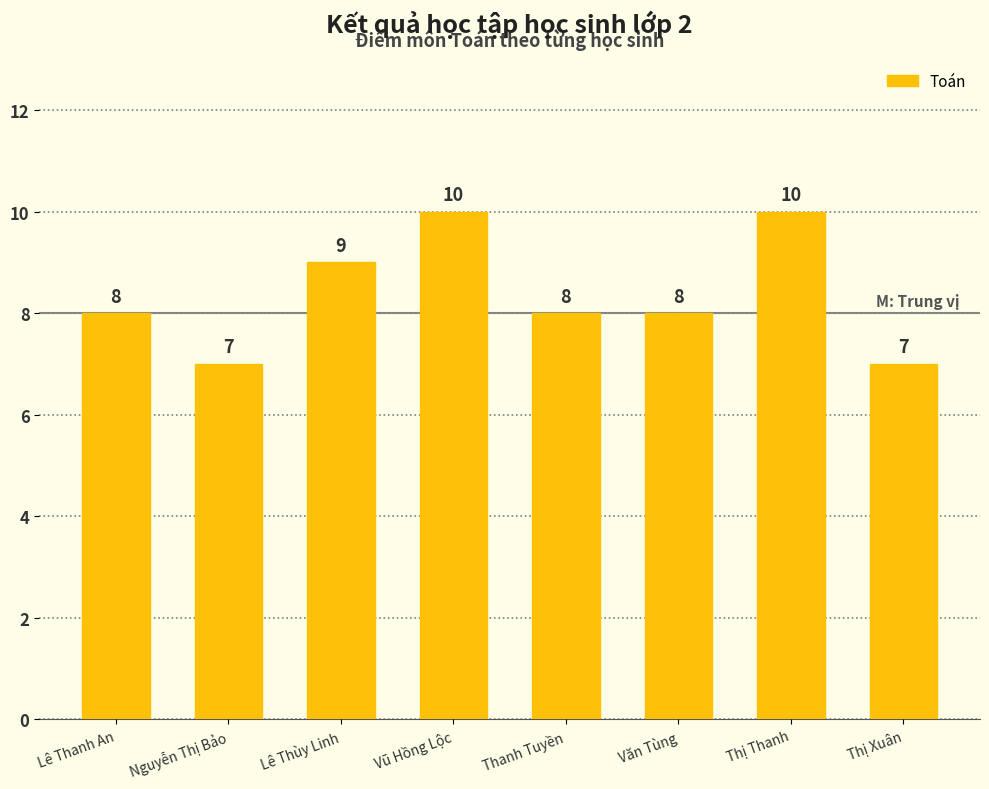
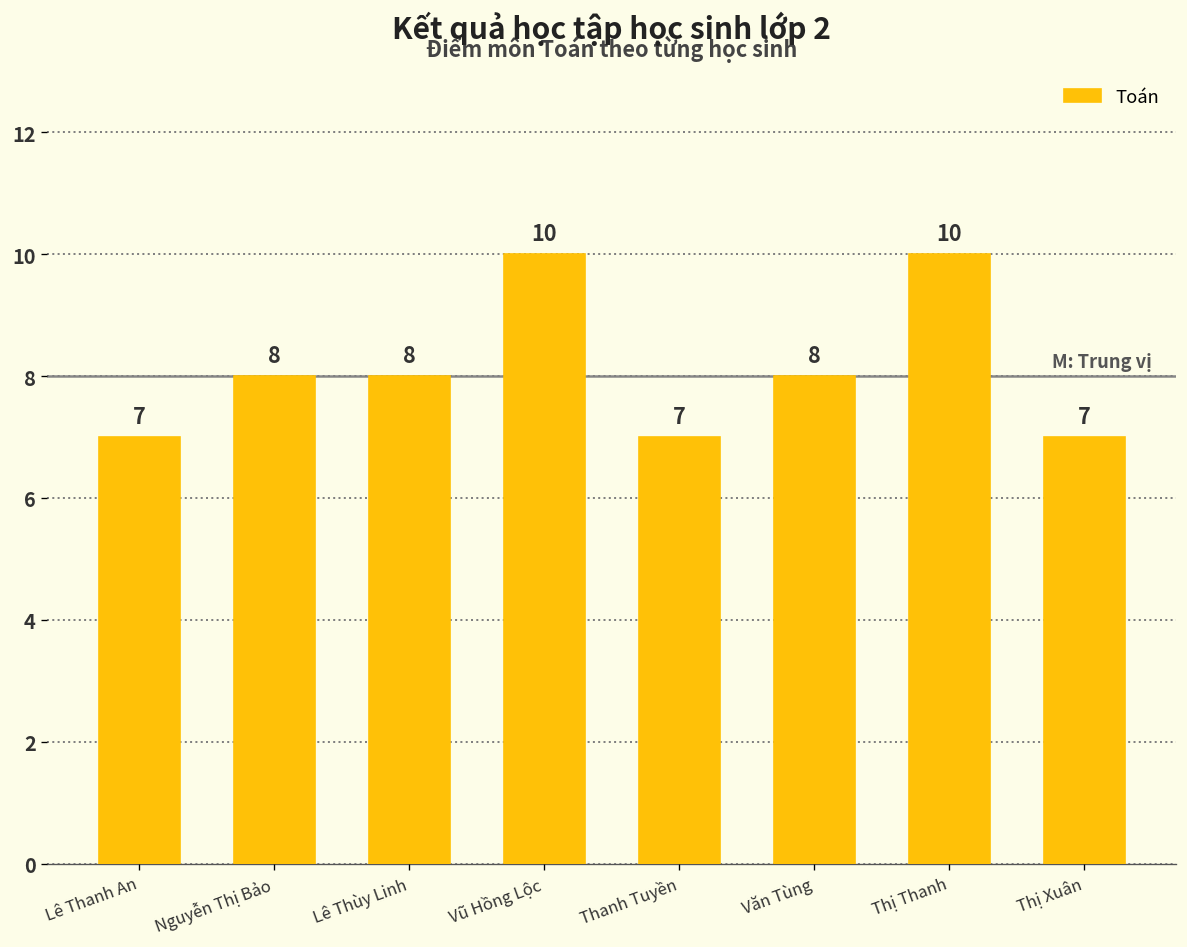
Lê Thanh An: 8 -> 7
Nguyễn Thị Bảo: 7 -> 8
Lê Thùy Linh: 9 -> 8
Thanh Tuyền: 8 -> 7
